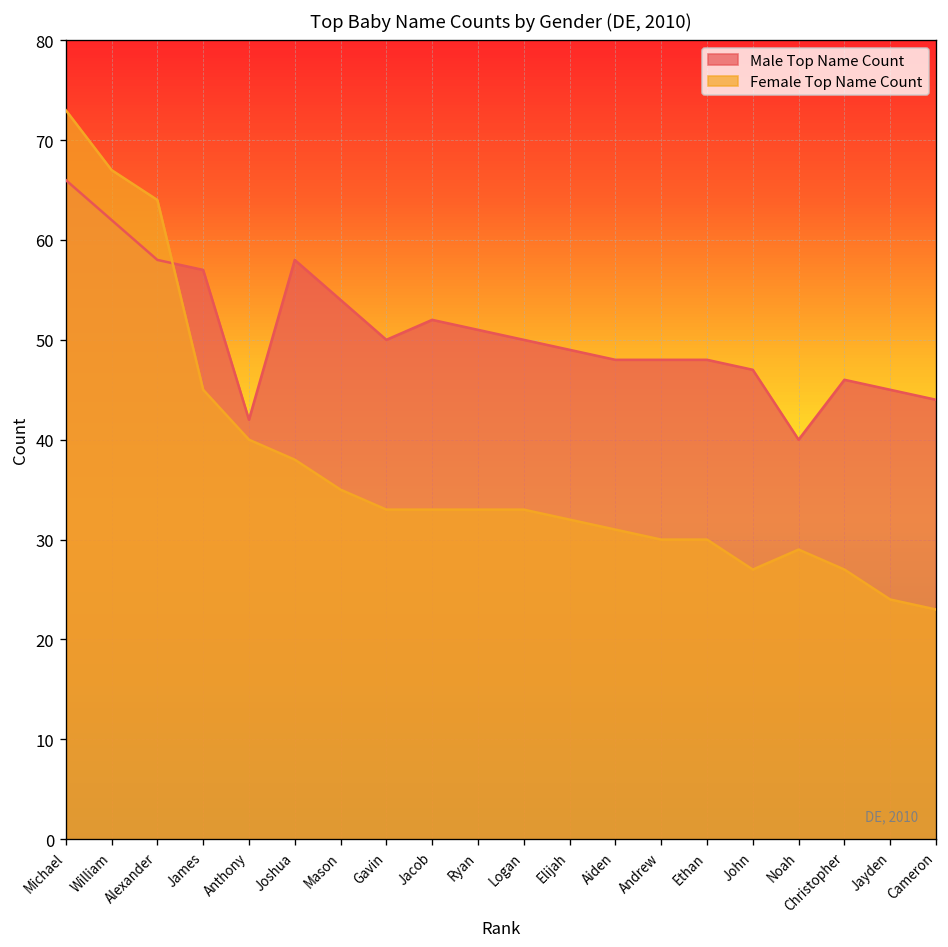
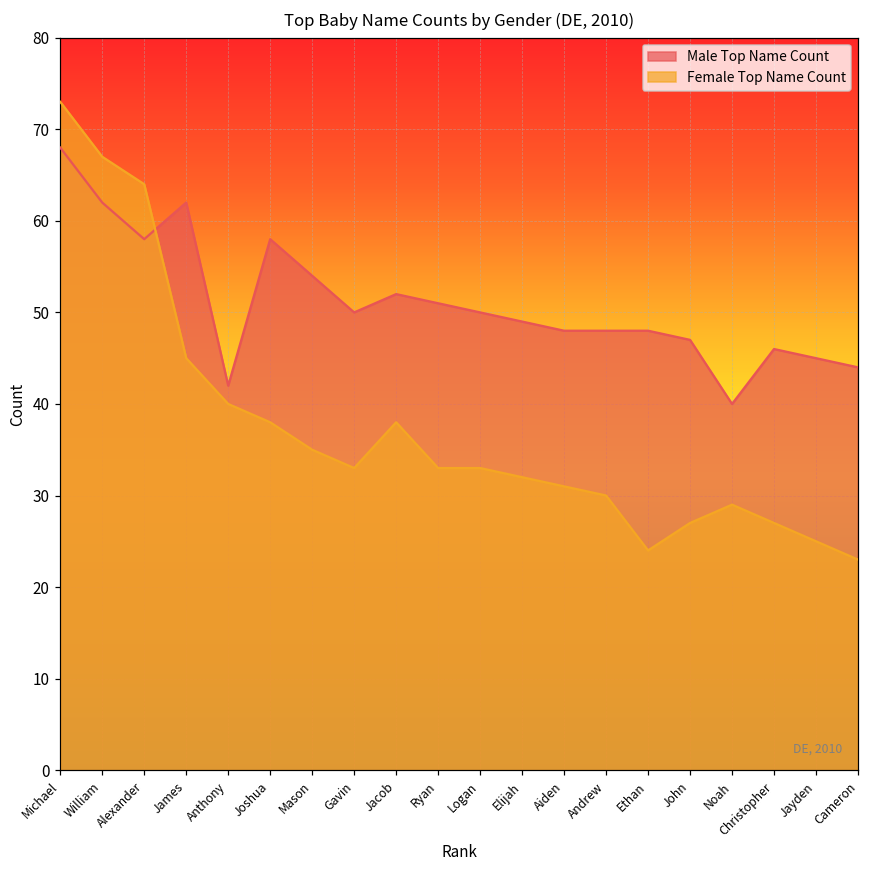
Male Top Name Count, Michael: 66 -> 68
Male Top Name Count, James: 57 -> 62
Female Top Name Count, Jacob: 33 -> 38
Female Top Name Count, Ethan: 30 -> 24
Female Top Name Count, Jayden: 24 -> 25
